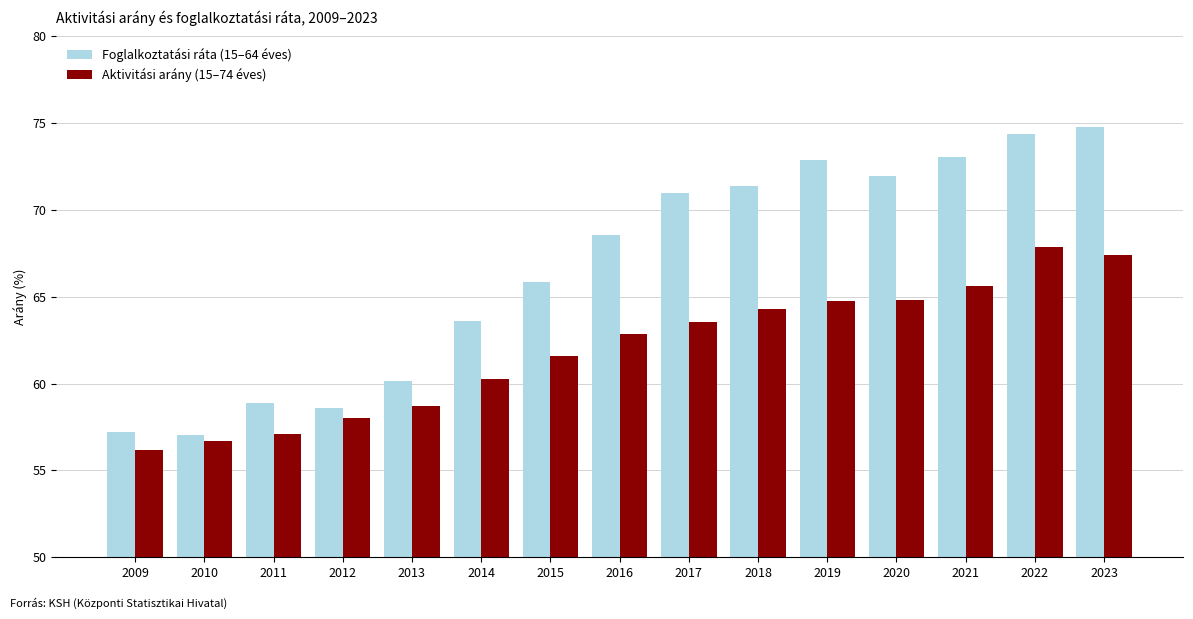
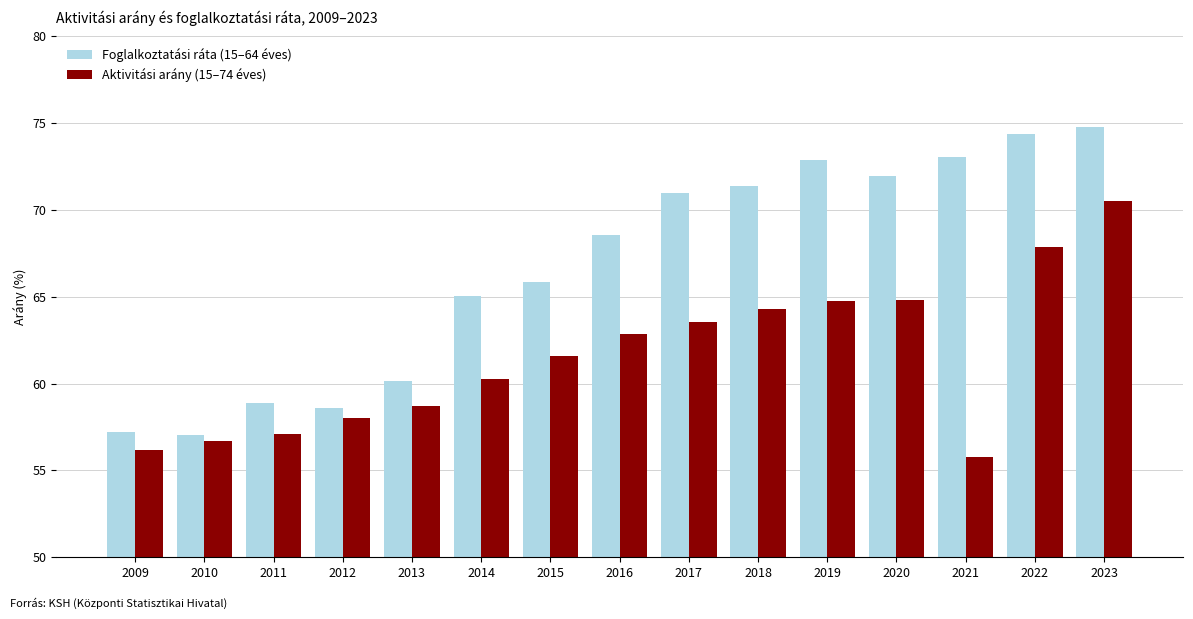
Foglalkoztatási ráta (15–64 éves), 2014: 63.6 -> 65.1
Aktivitási arány (15–74 éves), 2021: 65.6 -> 55.8
Aktivitási arány (15–74 éves), 2023: 67.4 -> 70.5
